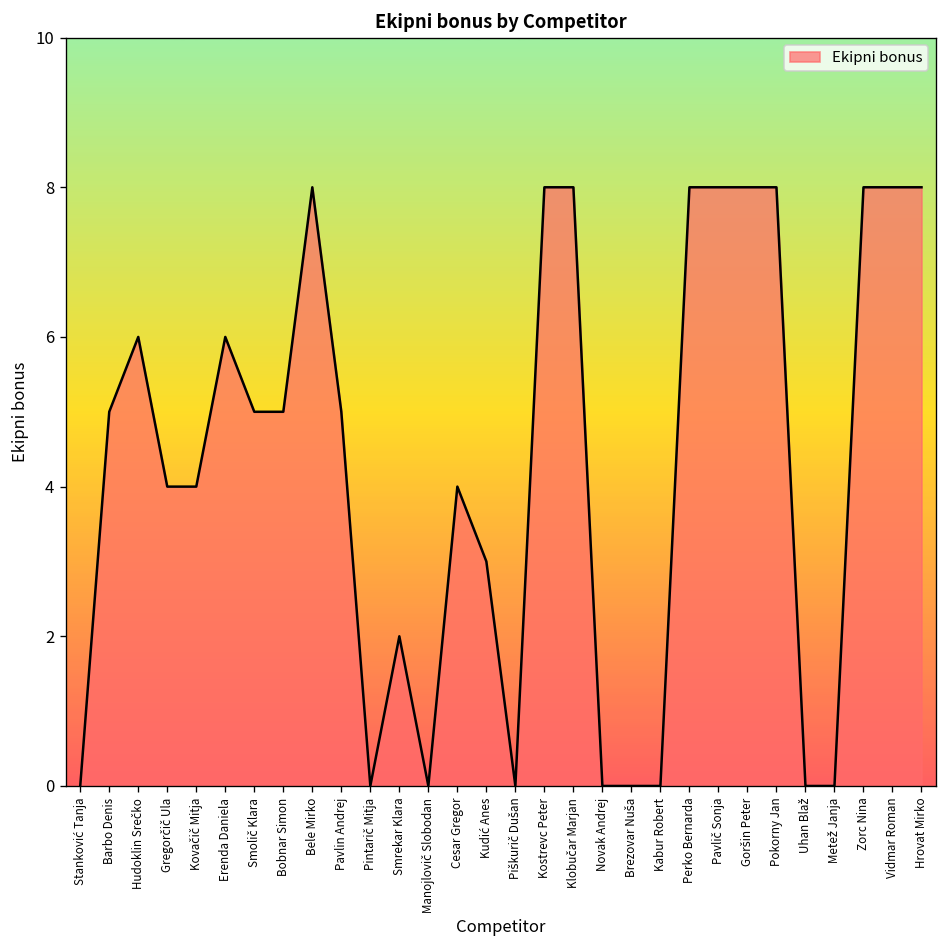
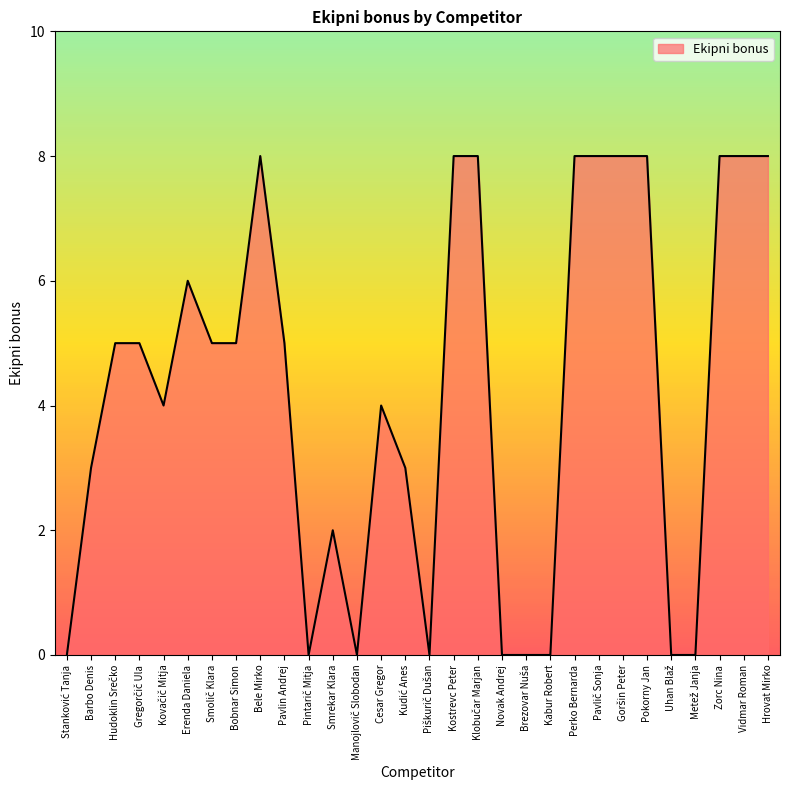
Barbo Denis: 5 -> 3
Hudoklin Srečko: 6 -> 5
Gregorčič Ula: 4 -> 5
